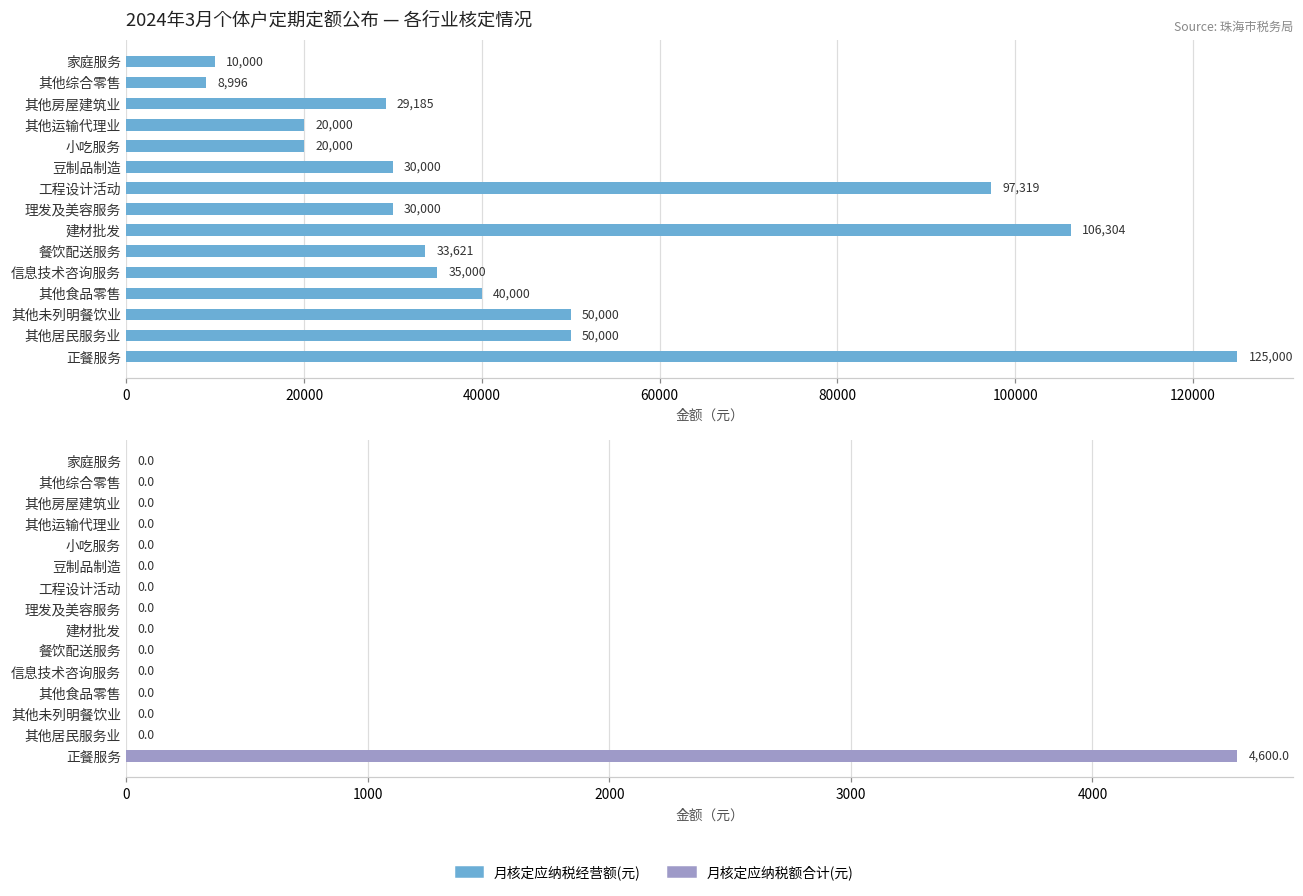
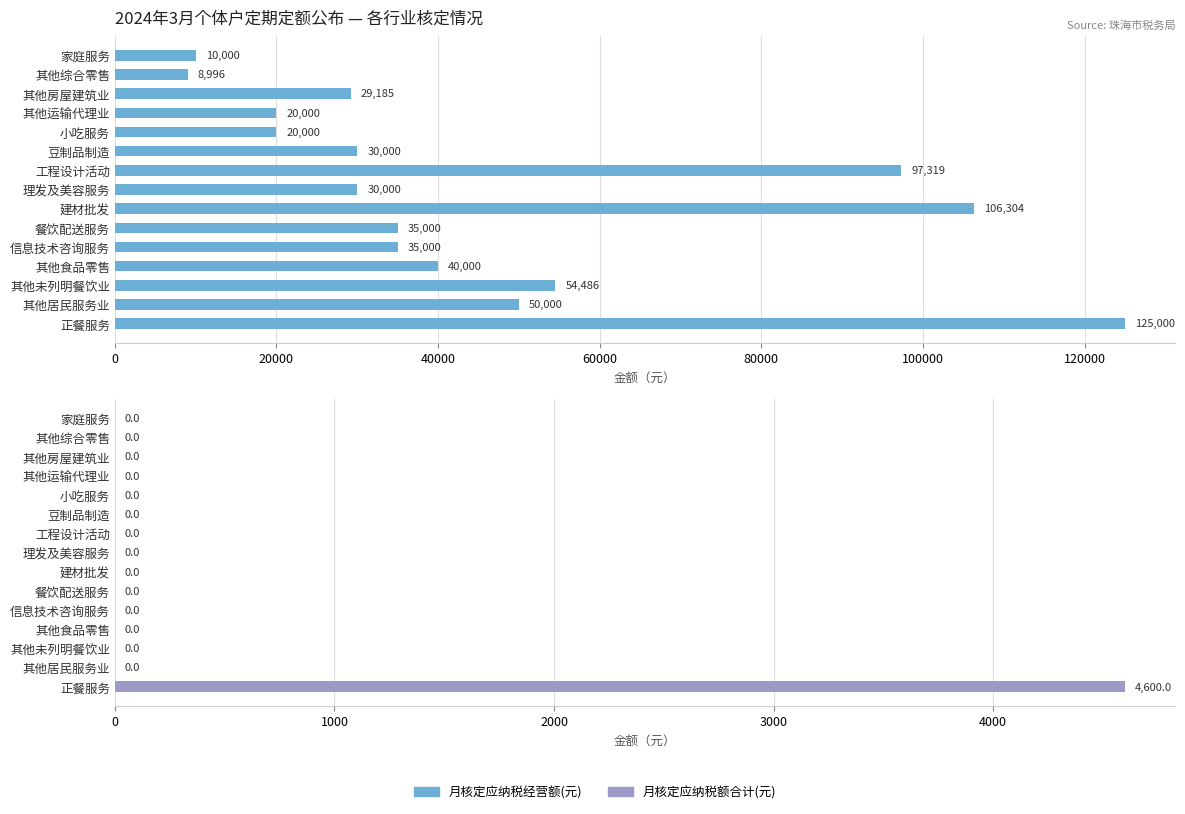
2024年3月个体户定期定额公布 — 各行业核定情况, 餐饮配送服务: 33,621 -> 35,000
2024年3月个体户定期定额公布 — 各行业核定情况, 其他未列明餐饮业: 50,000 -> 54,486
